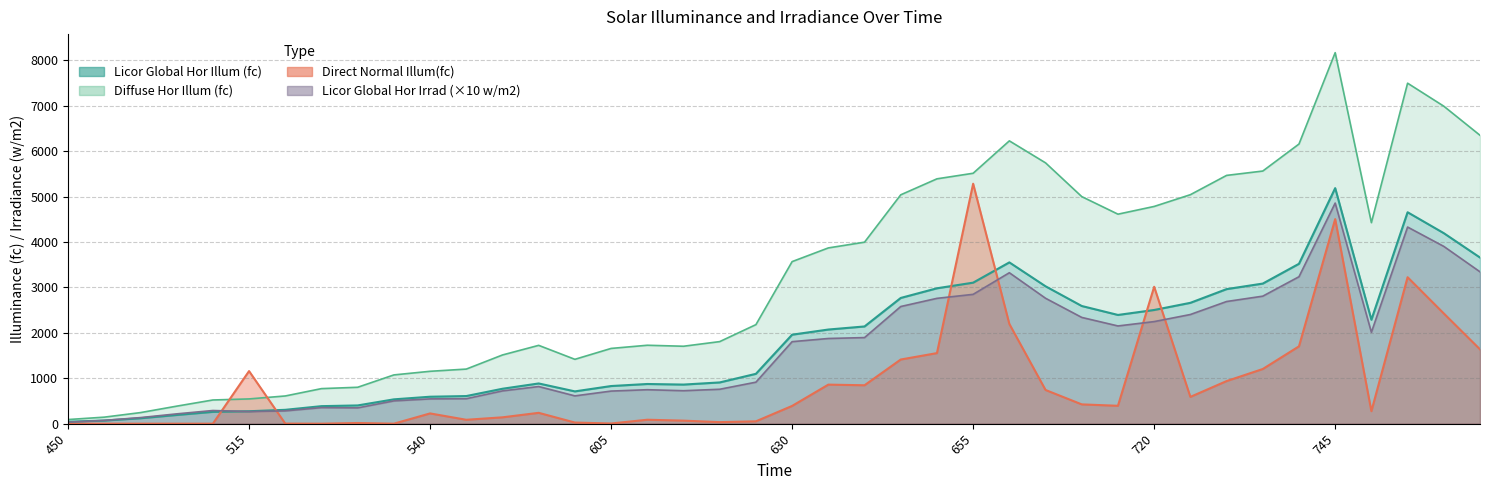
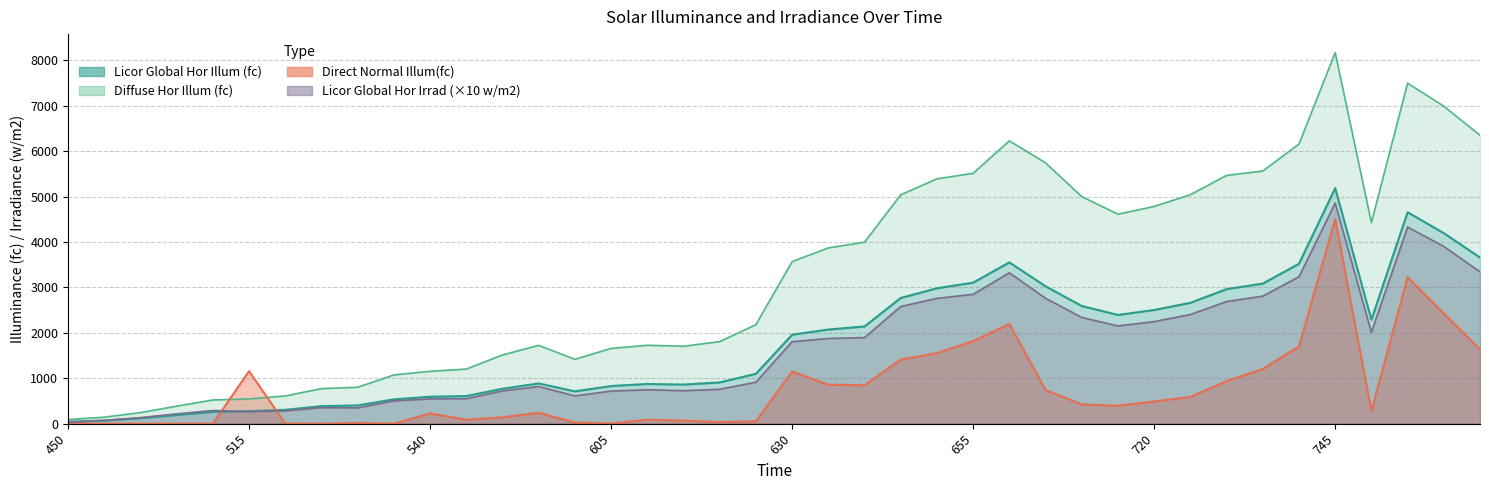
Direct Normal Illum(fc), 630: 400 -> 1100
Direct Normal Illum(fc), 655: 5300 -> 1800
Direct Normal Illum(fc), 720: 3000 -> 500
